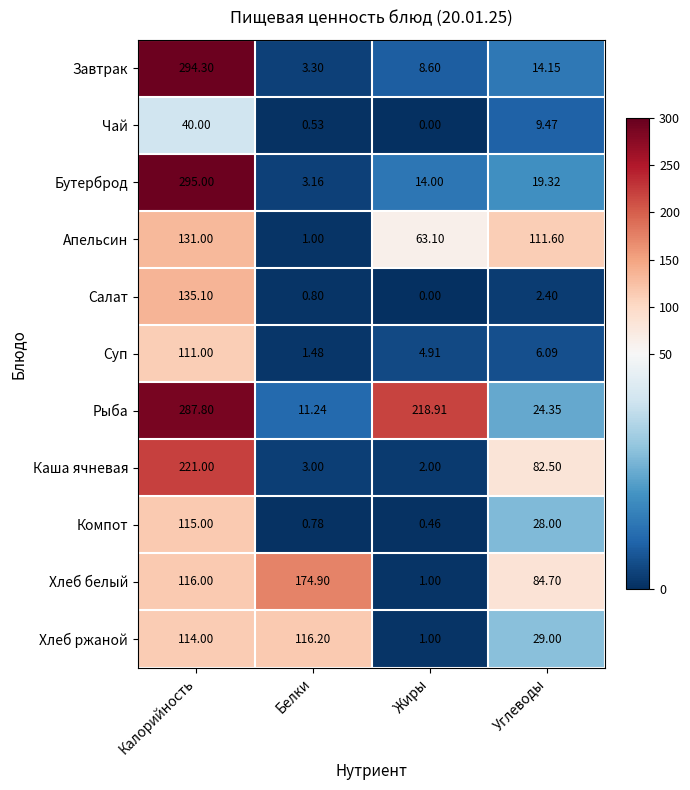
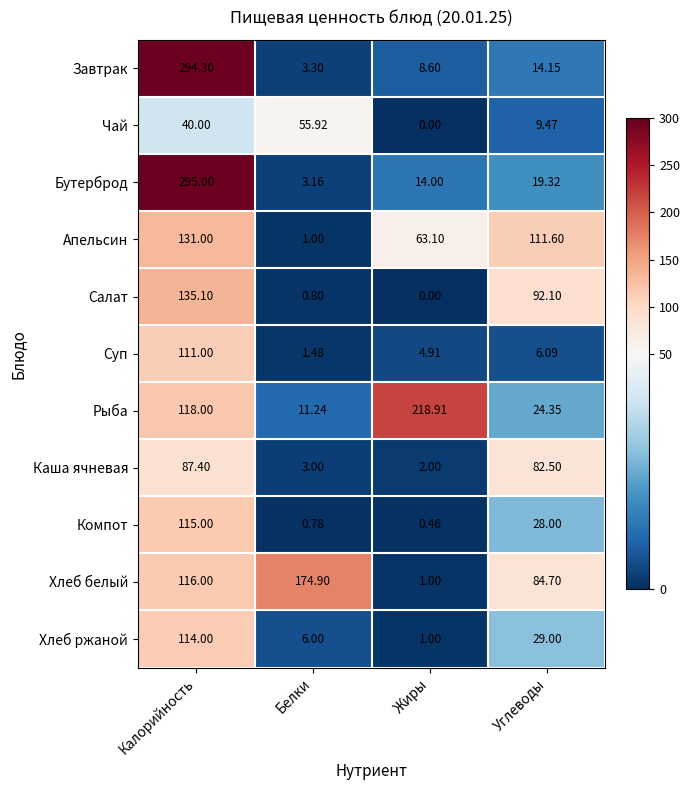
Чай, Белки: 0.53 -> 55.92
Салат, Углеводы: 2.40 -> 92.10
Рыба, Калорийность: 287.80 -> 118.00
Каша ячневая, Калорийность: 221.00 -> 87.40
Хлеб ржаной, Белки: 116.20 -> 6.00
